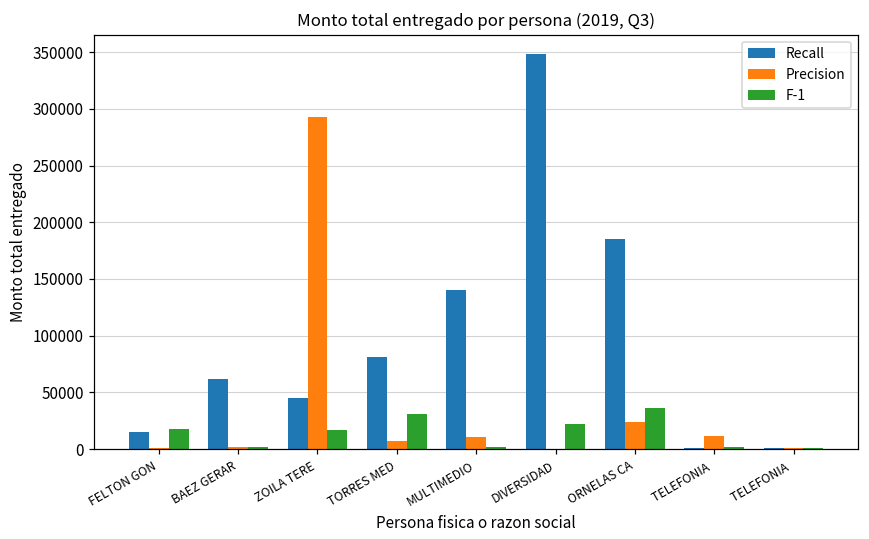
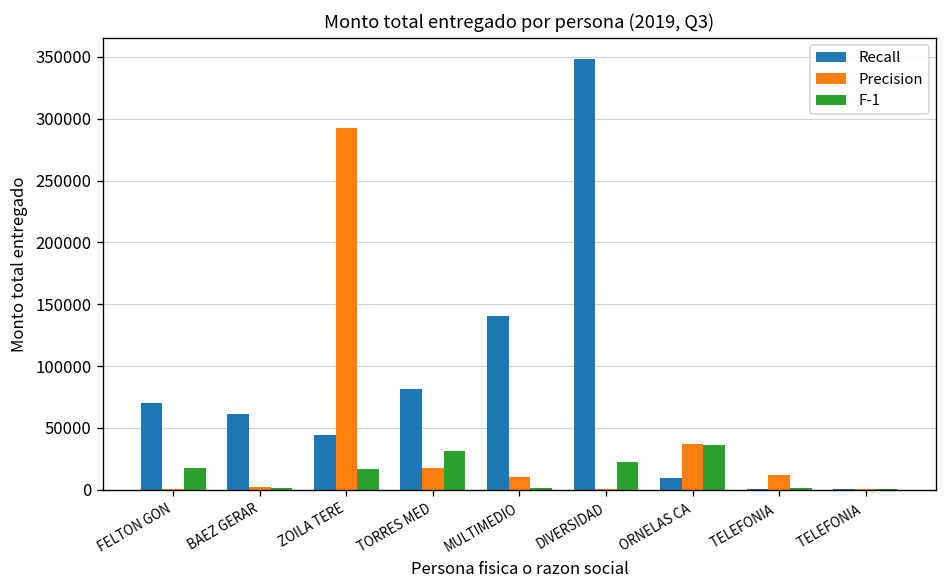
Recall, FELTON GON: 15000 -> 70000
Precision, TORRES MED: 7000 -> 18000
Recall, ORNELAS CA: 185000 -> 10000
Precision, ORNELAS CA: 24000 -> 37000
